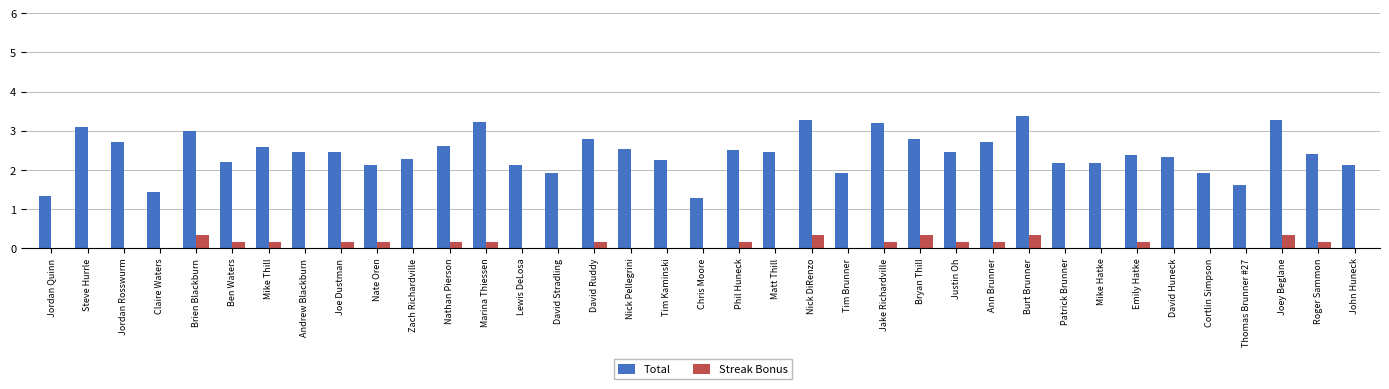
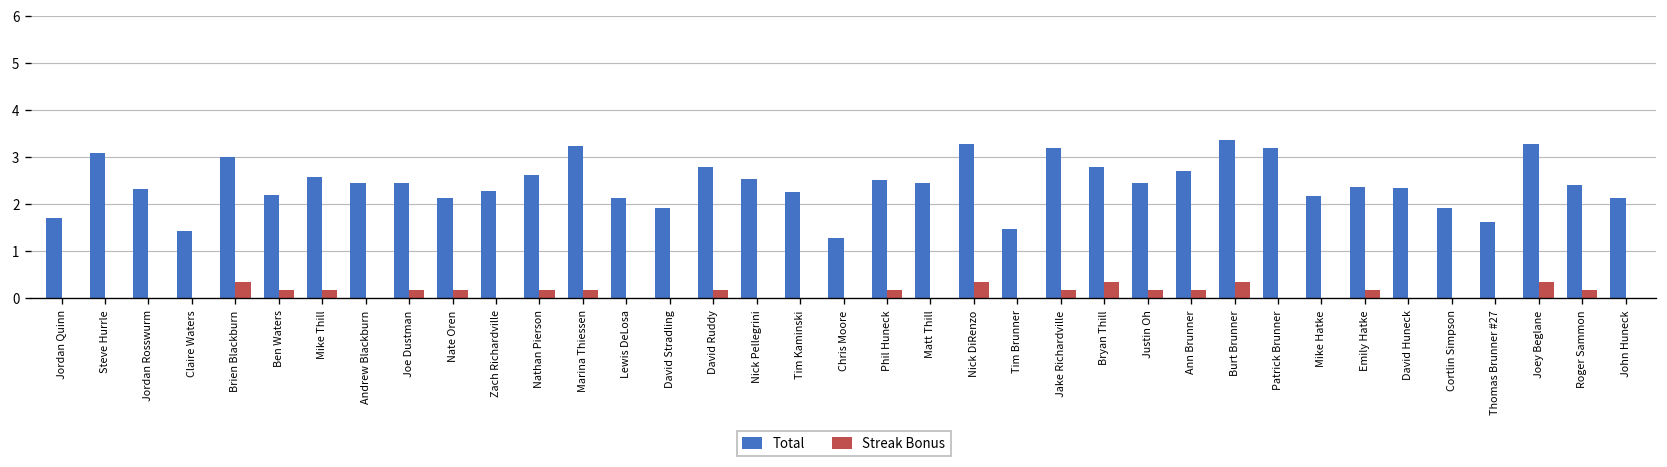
Total, Jordan Quinn: 1.3 -> 1.7
Total, Jordan Rosswurm: 2.7 -> 2.3
Total, Tim Brunner: 1.9 -> 1.5
Total, Patrick Brunner: 2.2 -> 3.2
